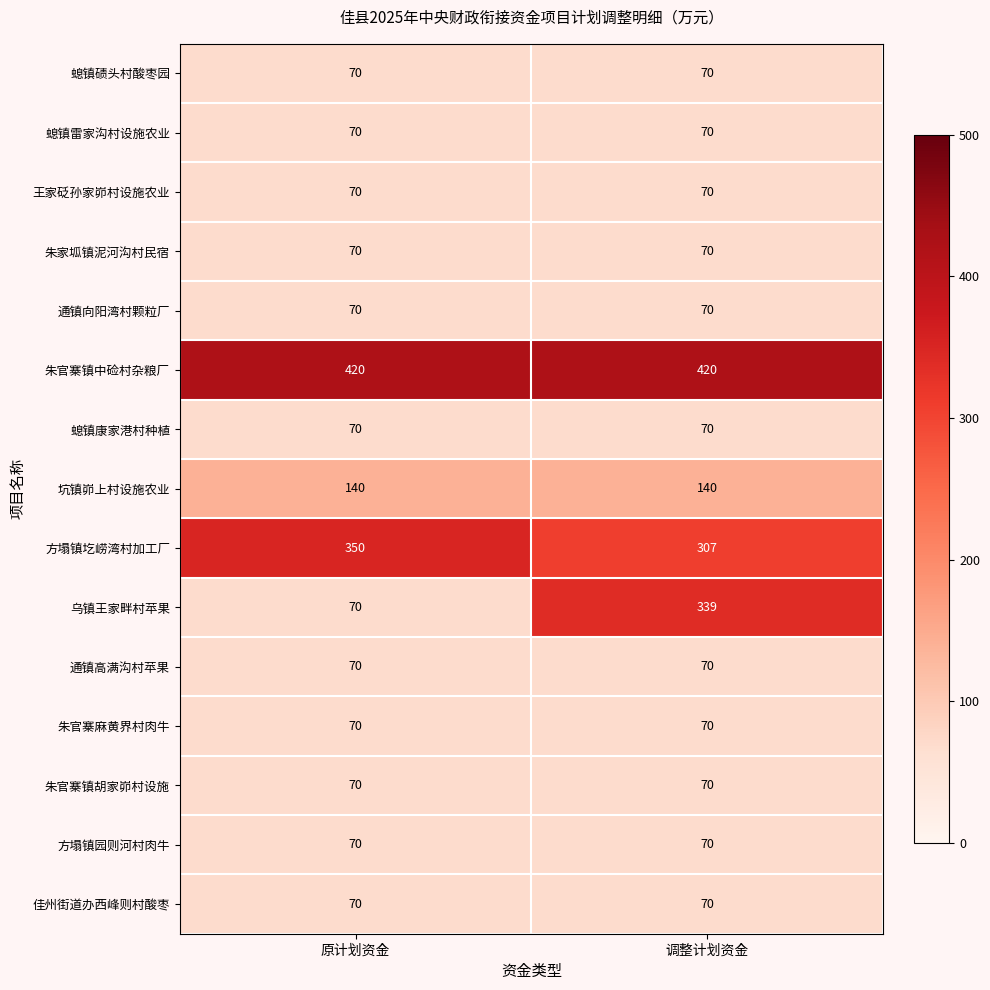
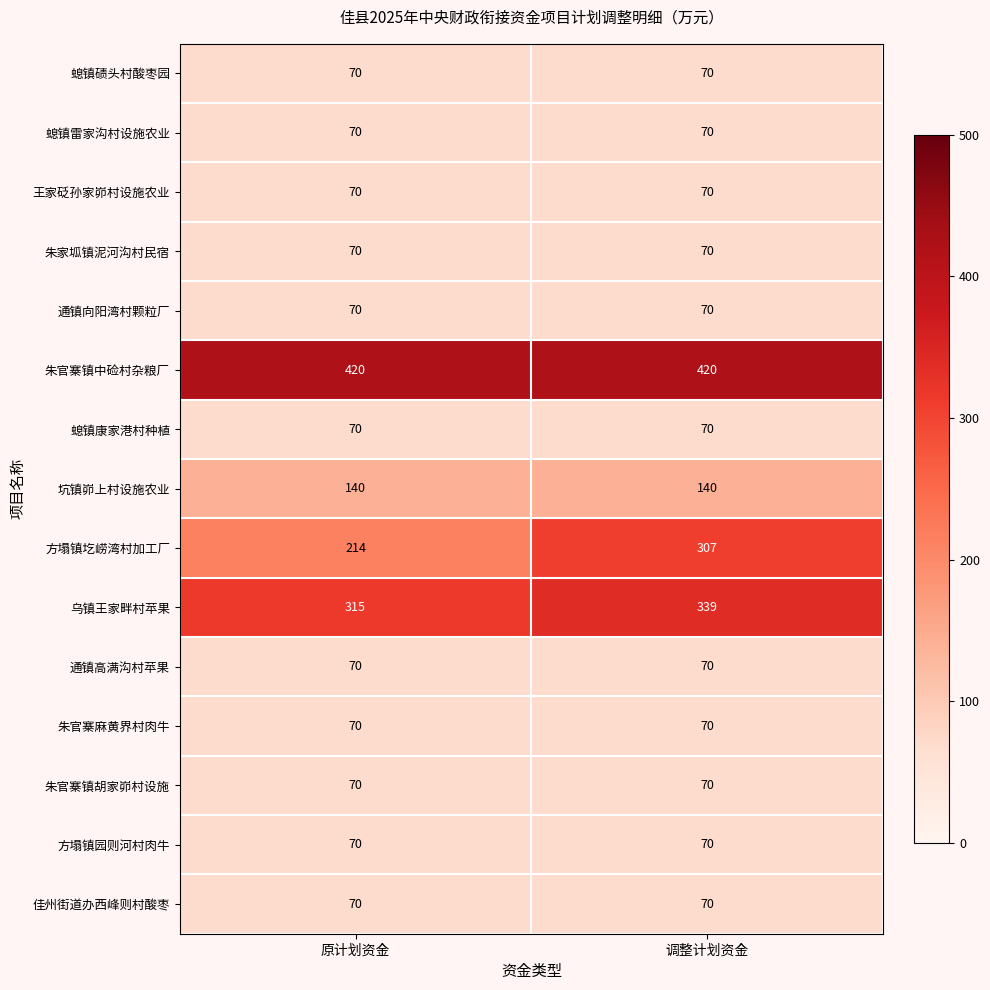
方塌镇圪崂湾村加工厂, 原计划资金: 350 -> 214
乌镇王家畔村苹果, 原计划资金: 70 -> 315
